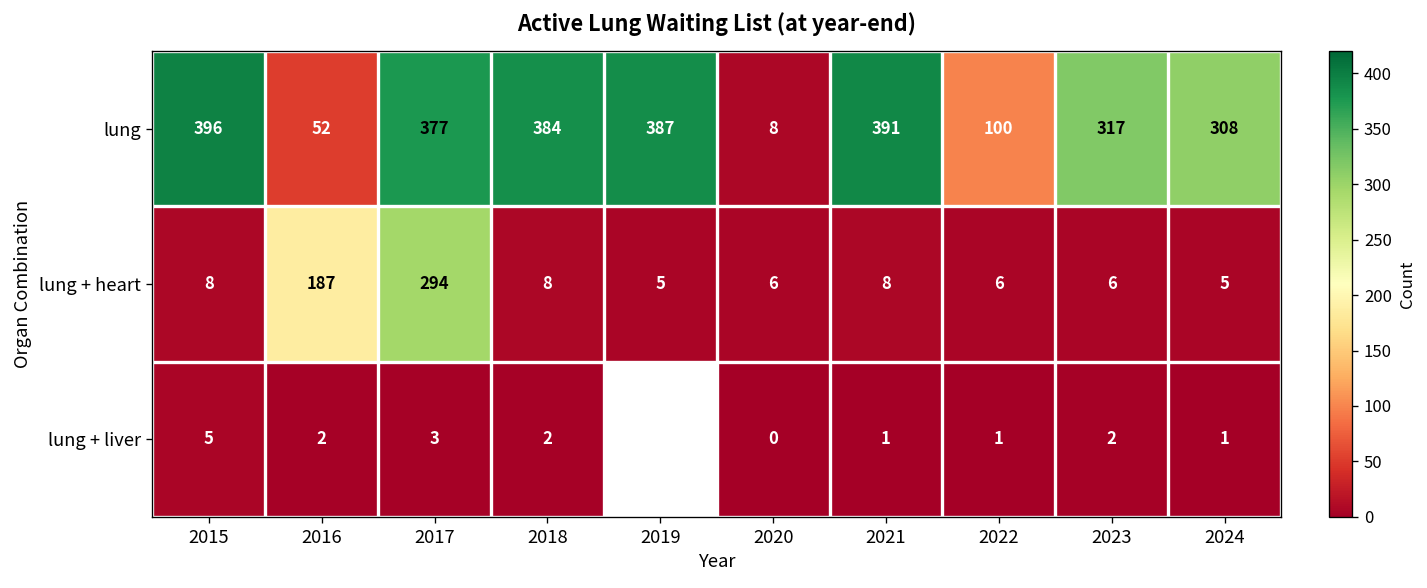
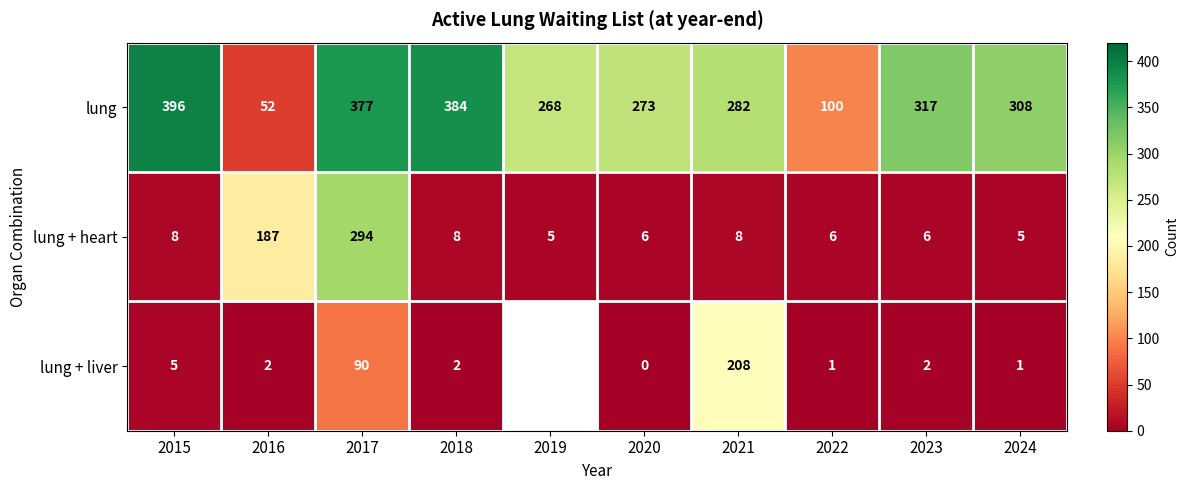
lung, 2019: 387 -> 268
lung, 2020: 8 -> 273
lung, 2021: 391 -> 282
lung + liver, 2017: 3 -> 90
lung + liver, 2021: 1 -> 208
